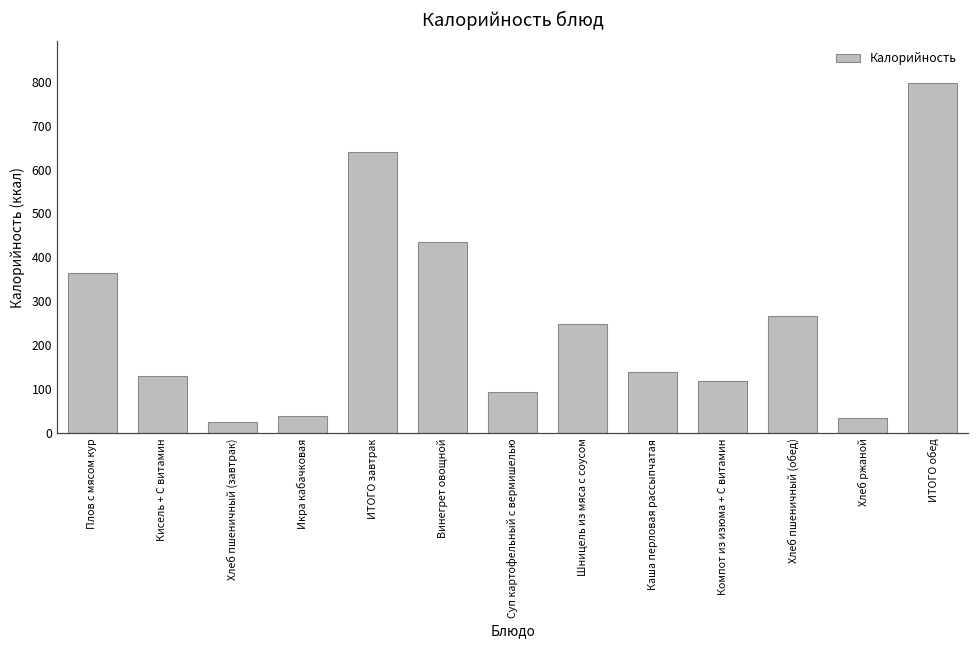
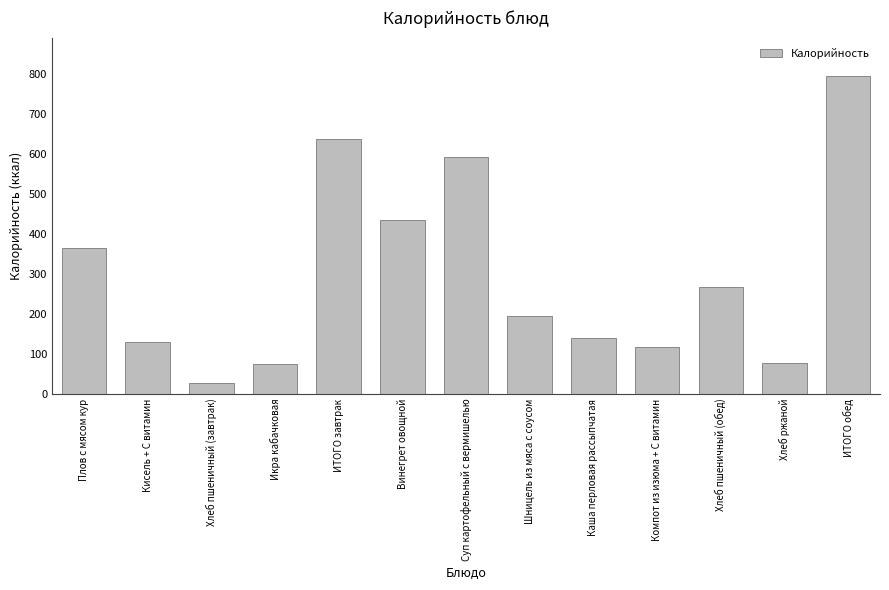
Икра кабачковая: 40 -> 70
Суп картофельный с вермишелью: 90 -> 590
Шницель из мяса с соусом: 250 -> 190
Хлеб ржаной: 40 -> 80
